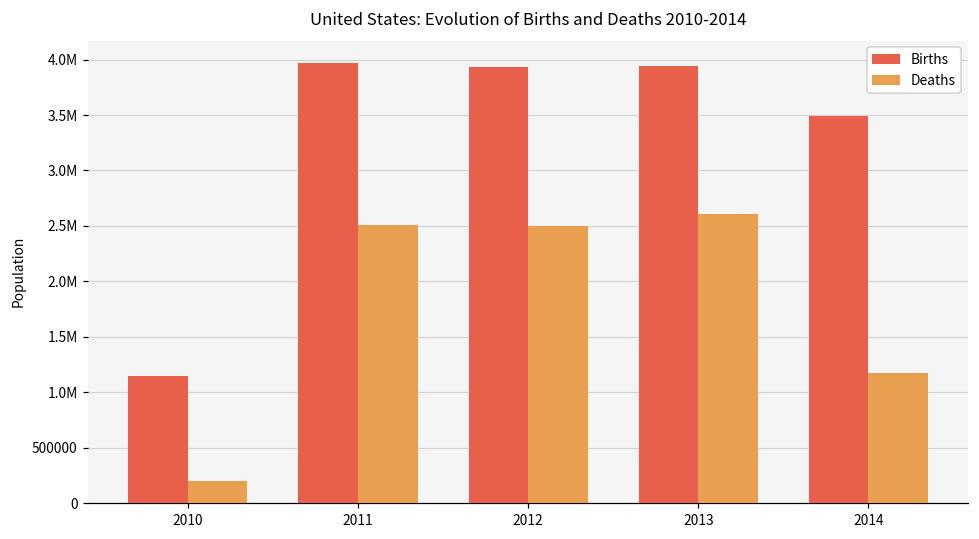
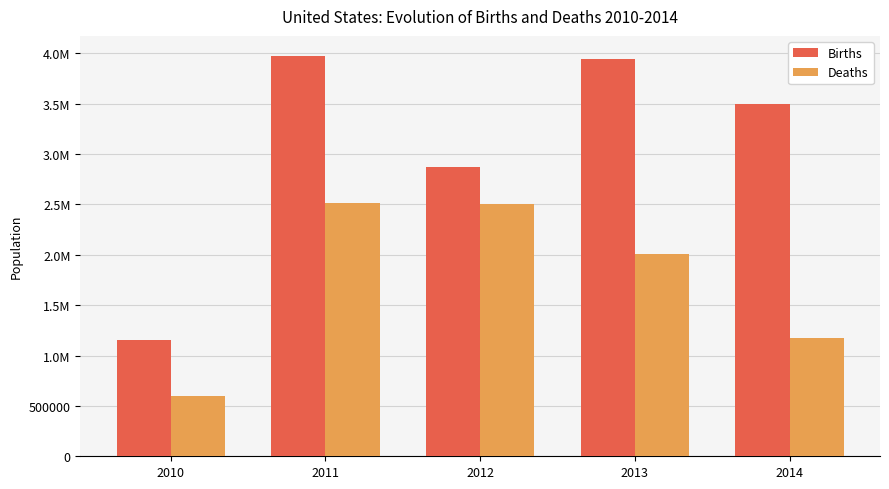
Deaths, 2010: 200000 -> 600000
Births, 2012: 3940000 -> 2870000
Deaths, 2013: 2610000 -> 2010000
